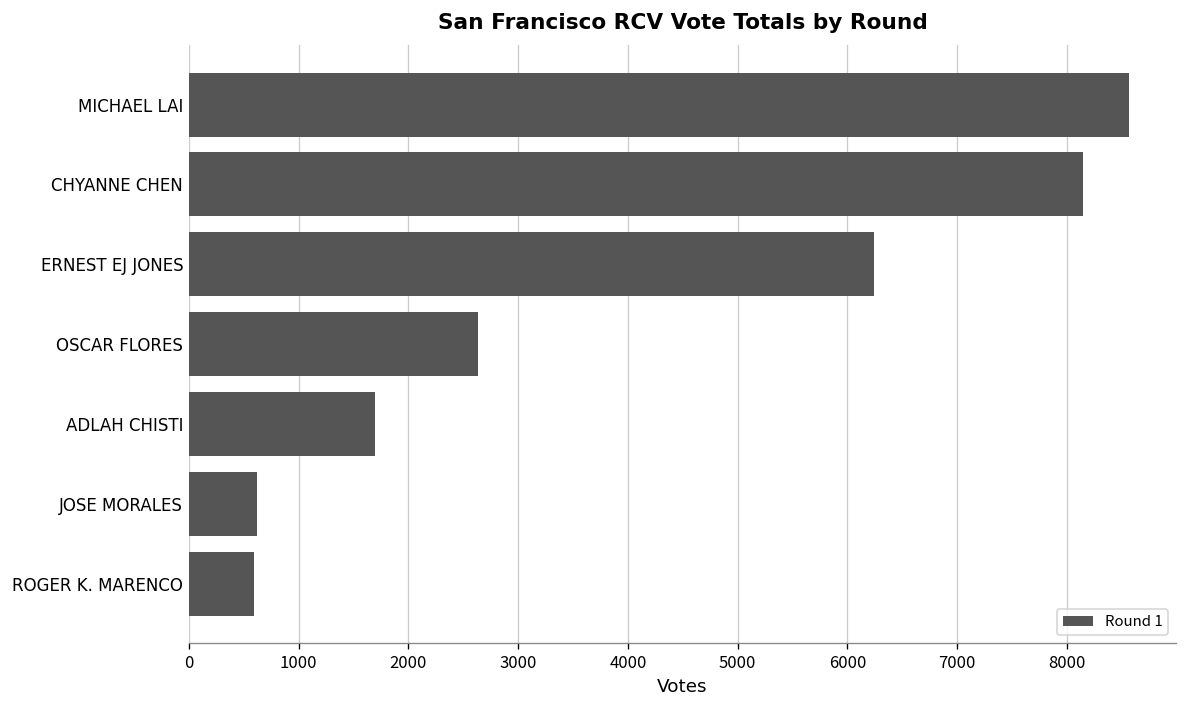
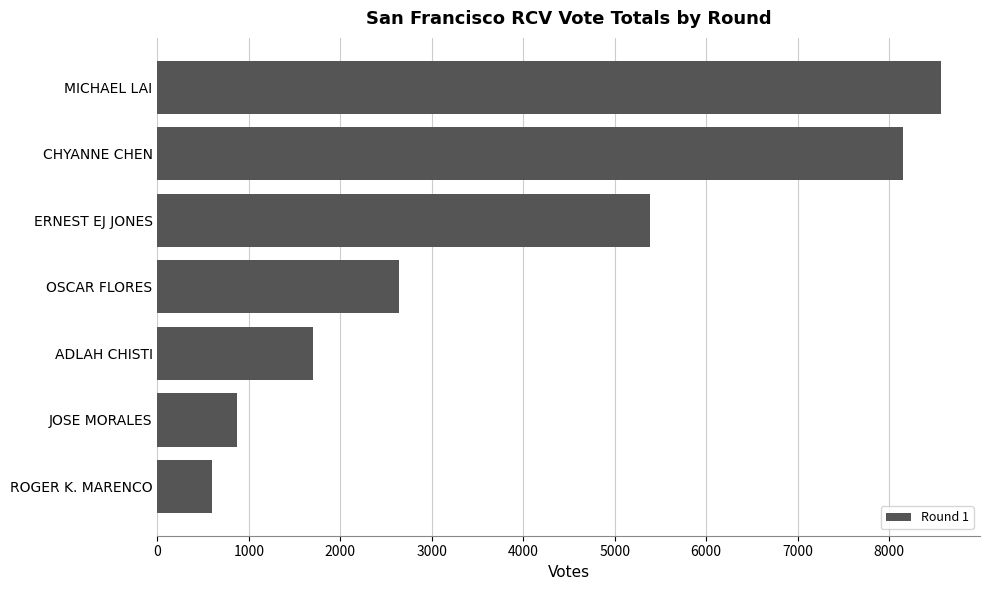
ERNEST EJ JONES: 6200 -> 5400
JOSE MORALES: 600 -> 900
